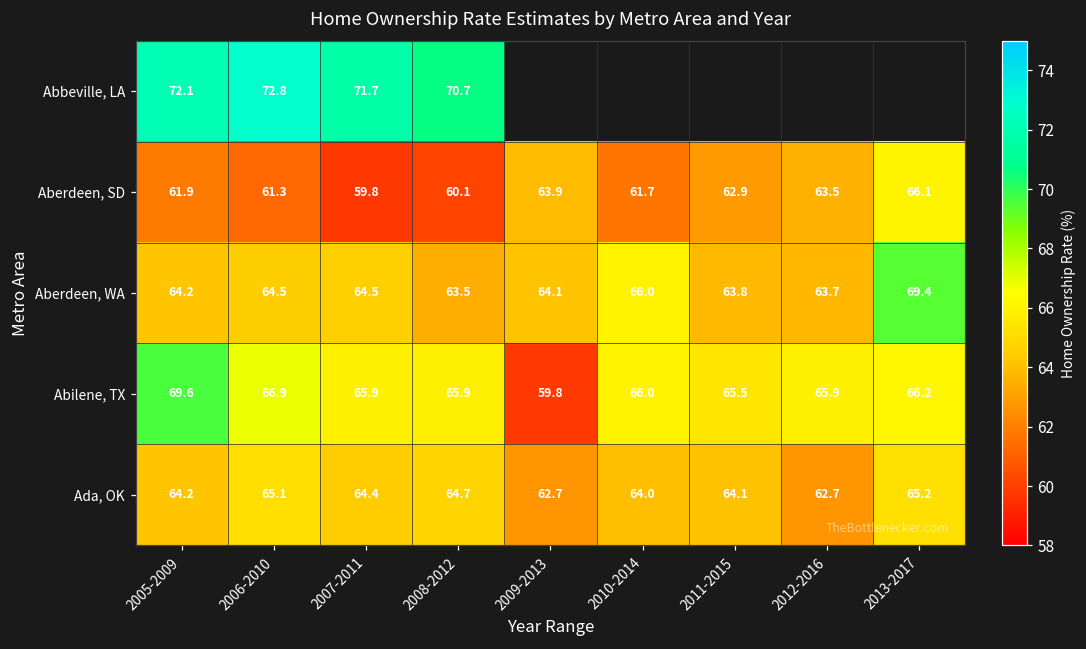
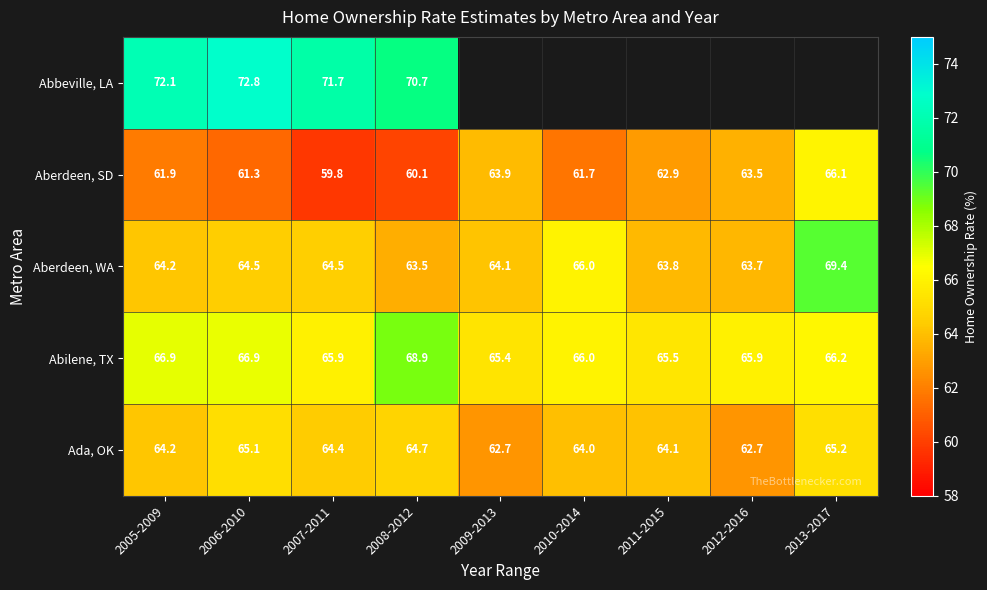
Abilene, TX, 2005-2009: 69.6 -> 66.9
Abilene, TX, 2008-2012: 65.9 -> 68.9
Abilene, TX, 2009-2013: 59.8 -> 65.4
